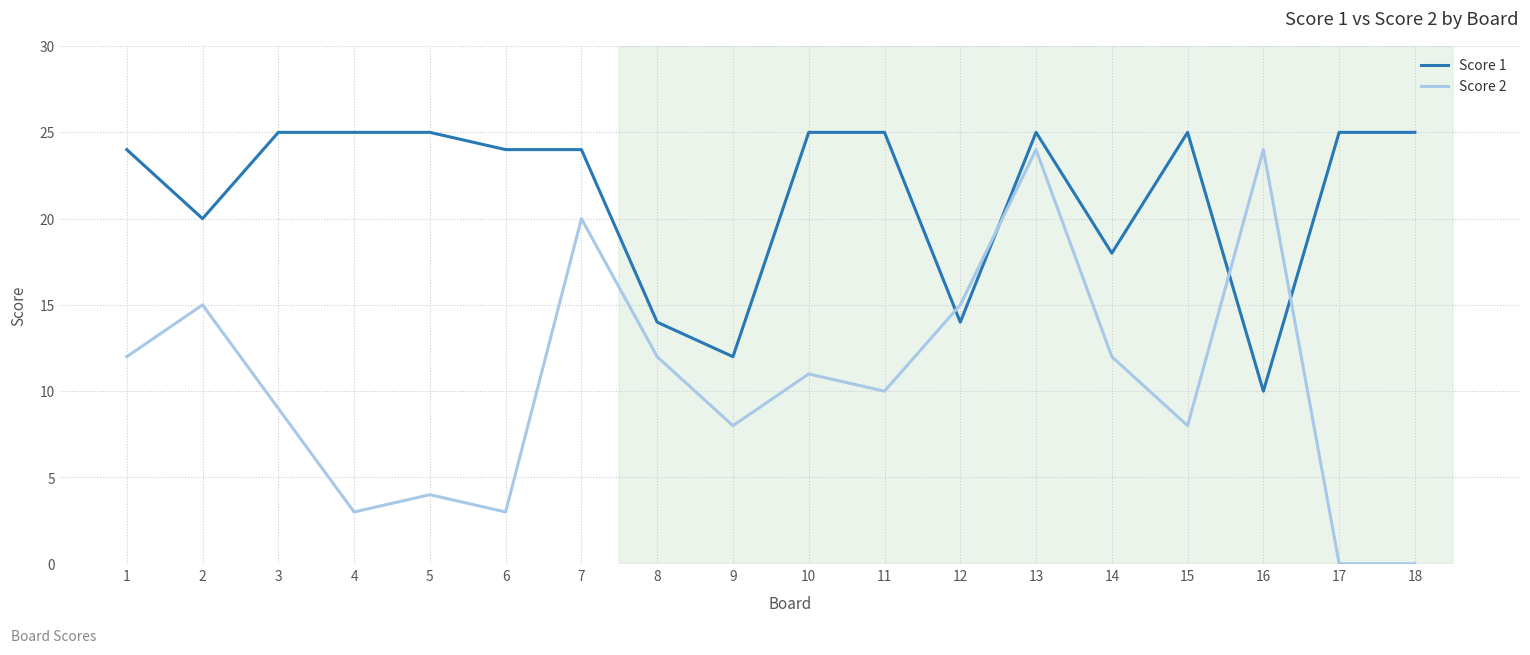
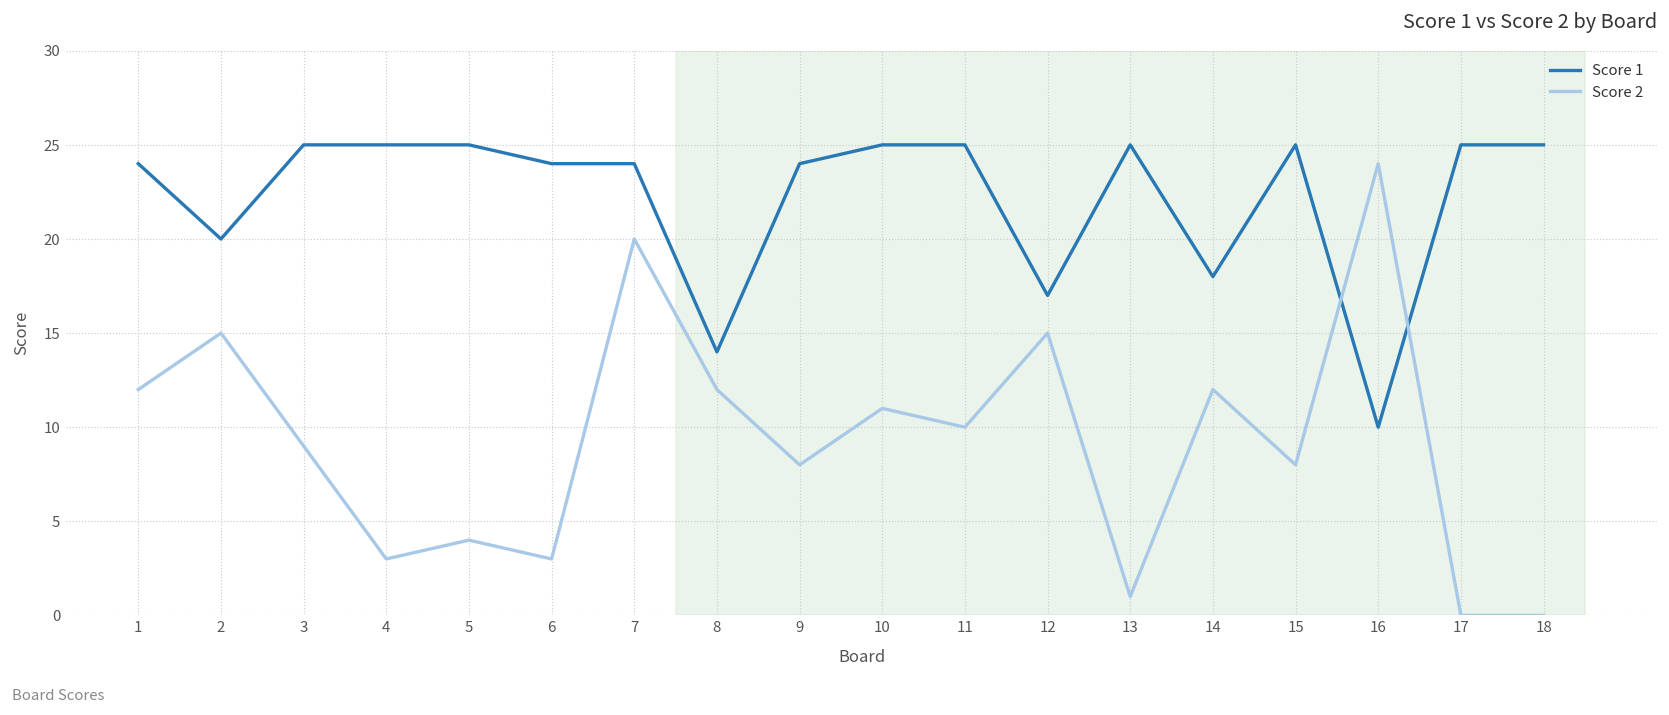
Score 1, 9: 12 -> 24
Score 1, 12: 14 -> 17
Score 2, 13: 24 -> 1
